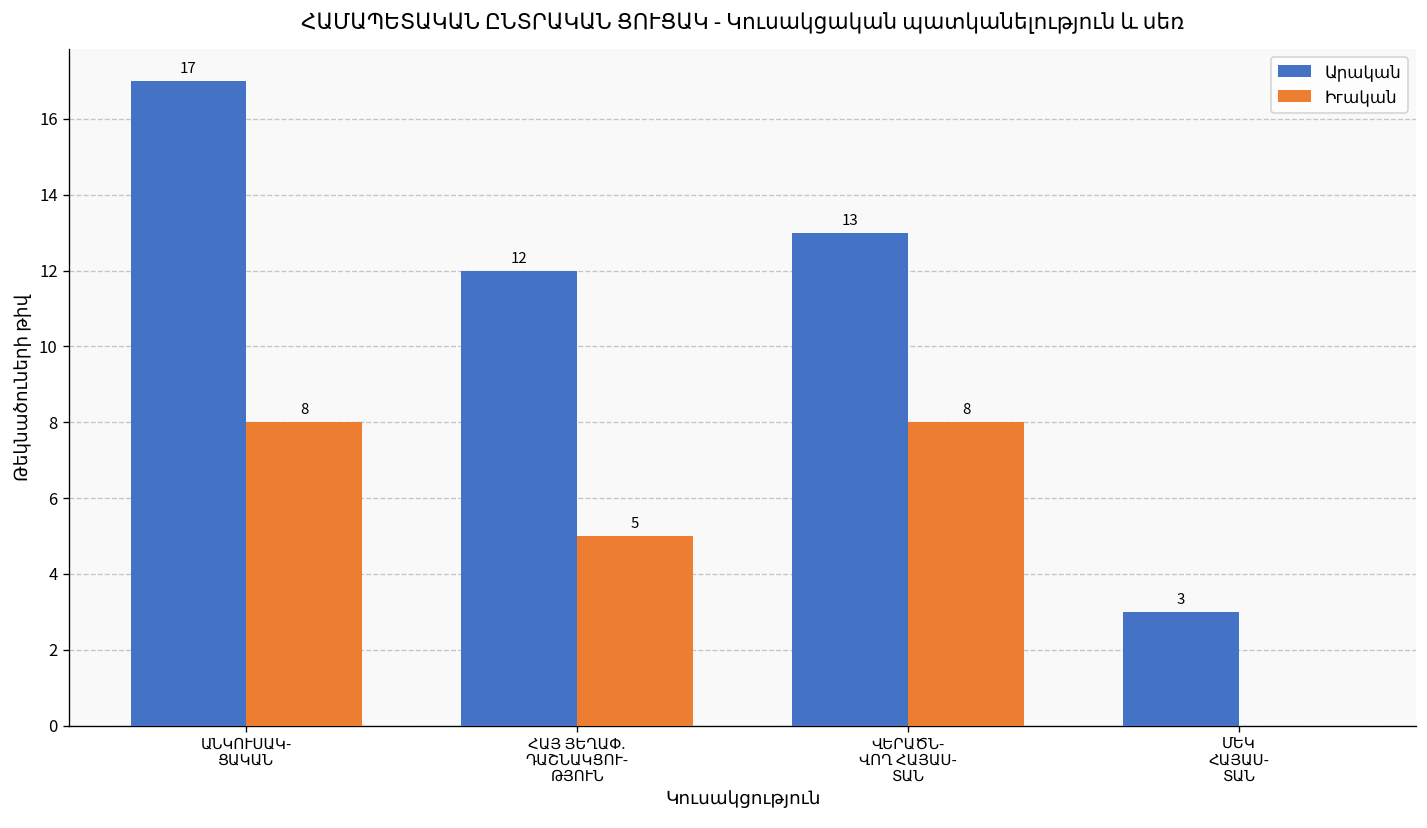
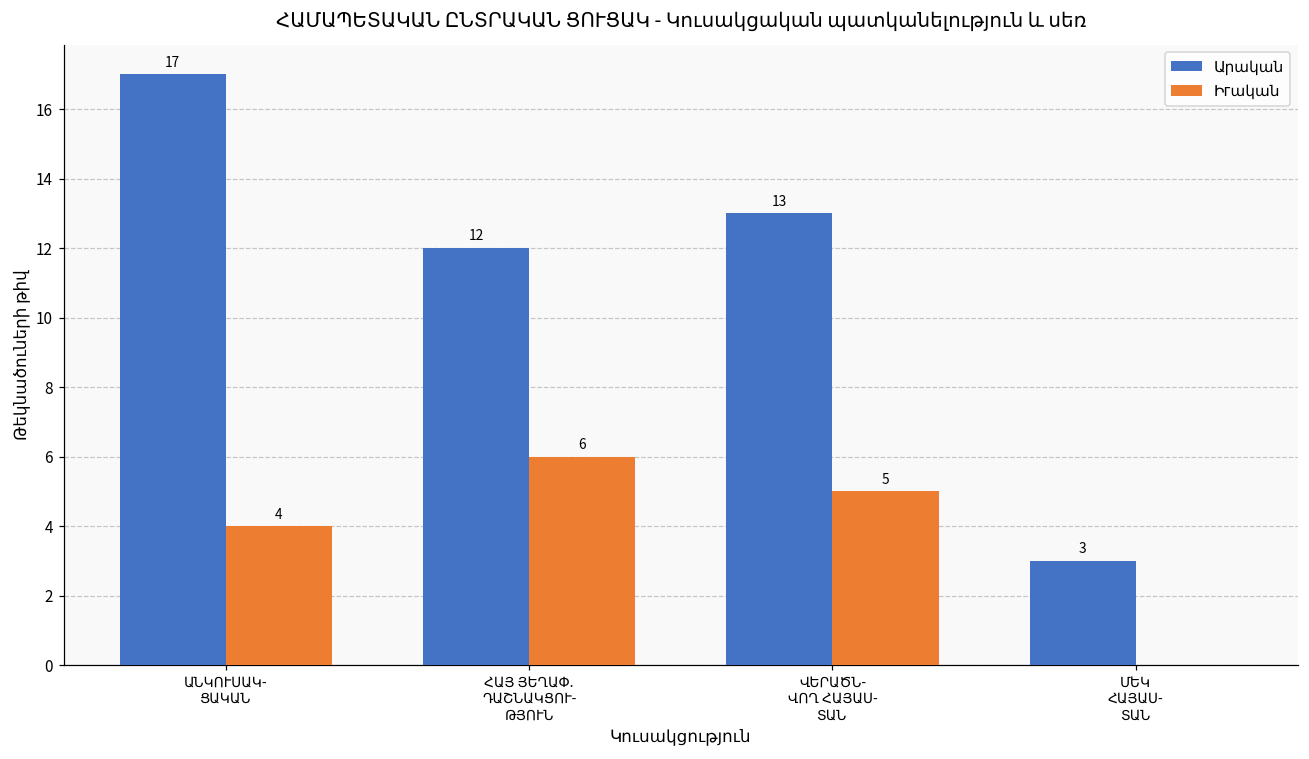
Իгական, ԱՆԿՈՒՍԱԿ- ՑԱԿԱՆ: 8 -> 4
Իгական, ՀԱՅ ՅԵՂԱՓ. ԴԱՇՆԱԿՑՈՒ- ԹՅՈՒՆ: 5 -> 6
Իгական, ՎԵՐԱԾՆ- ՎՈՂ ՀԱՅԱՍ- ՏԱՆ: 8 -> 5
